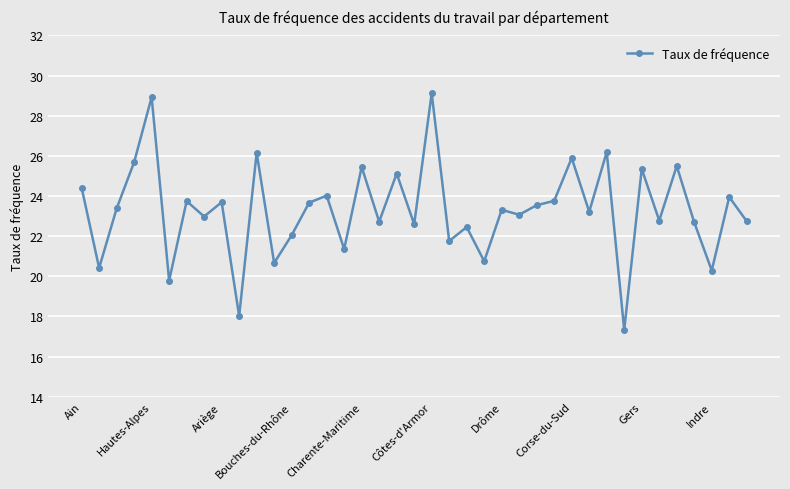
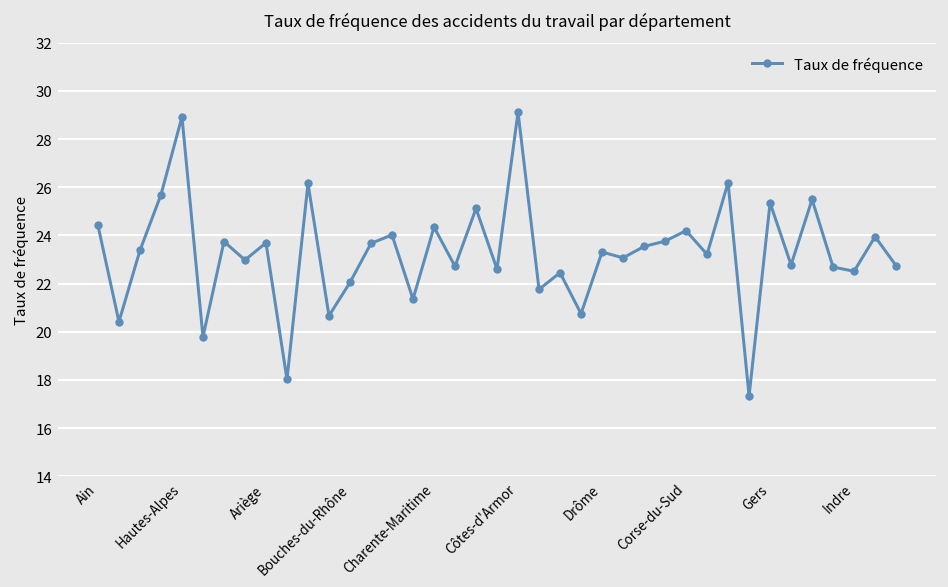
Charente-Maritime: 25.4 -> 24.3
Corse-du-Sud: 25.9 -> 24.2
Indre: 20.3 -> 22.5
